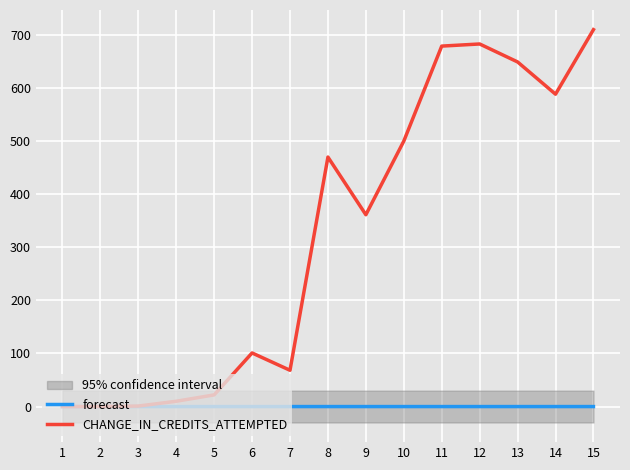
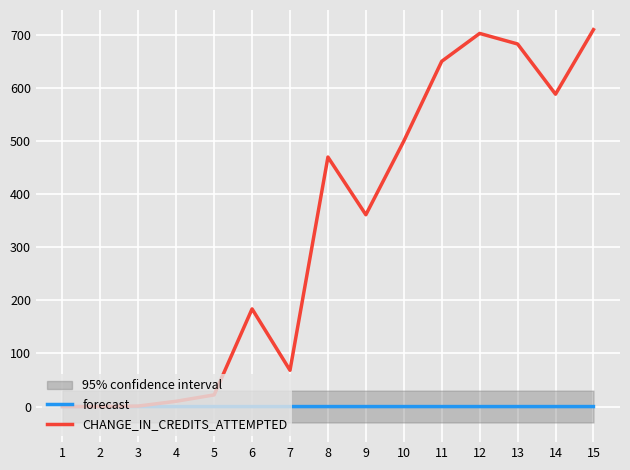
CHANGE_IN_CREDITS_ATTEMPTED, 6: 100 -> 180
CHANGE_IN_CREDITS_ATTEMPTED, 11: 680 -> 650
CHANGE_IN_CREDITS_ATTEMPTED, 12: 680 -> 700
CHANGE_IN_CREDITS_ATTEMPTED, 13: 650 -> 680
